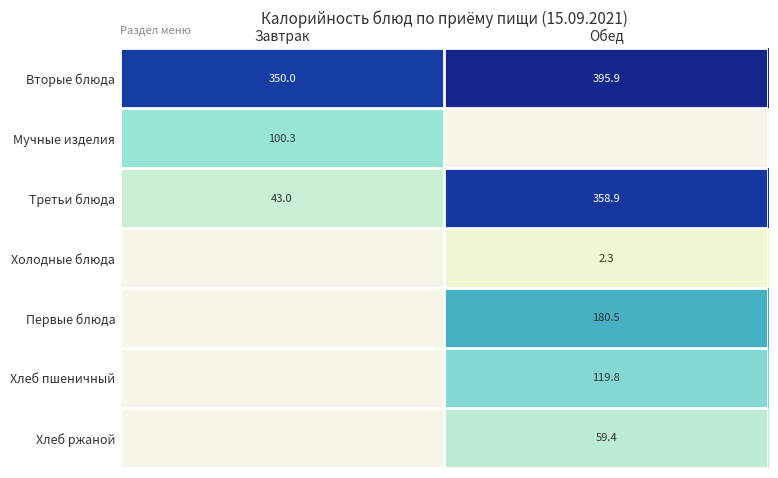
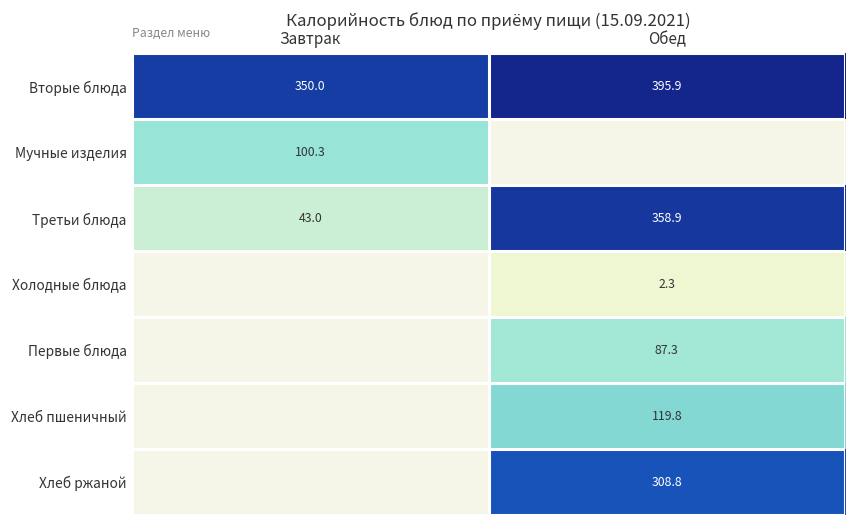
Первые блюда, Обед: 180.5 -> 87.3
Хлеб ржаной, Обед: 59.4 -> 308.8
